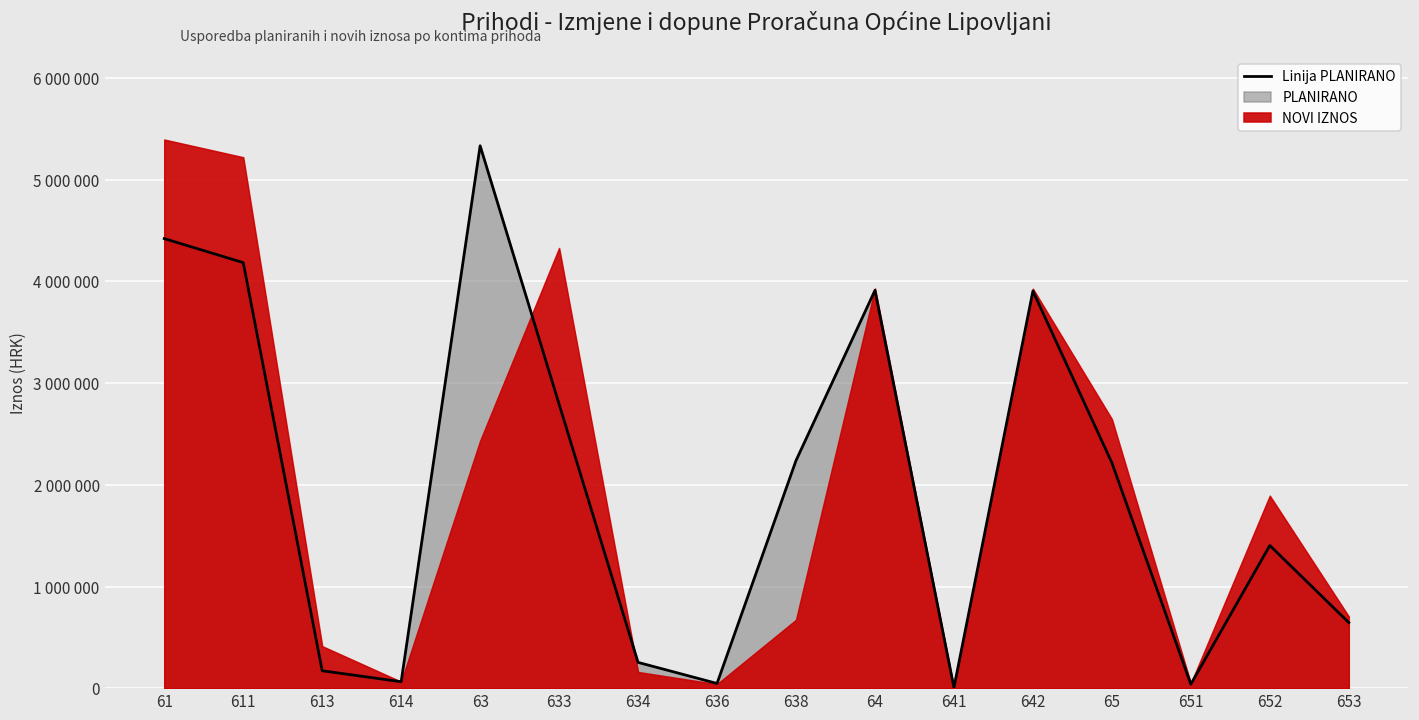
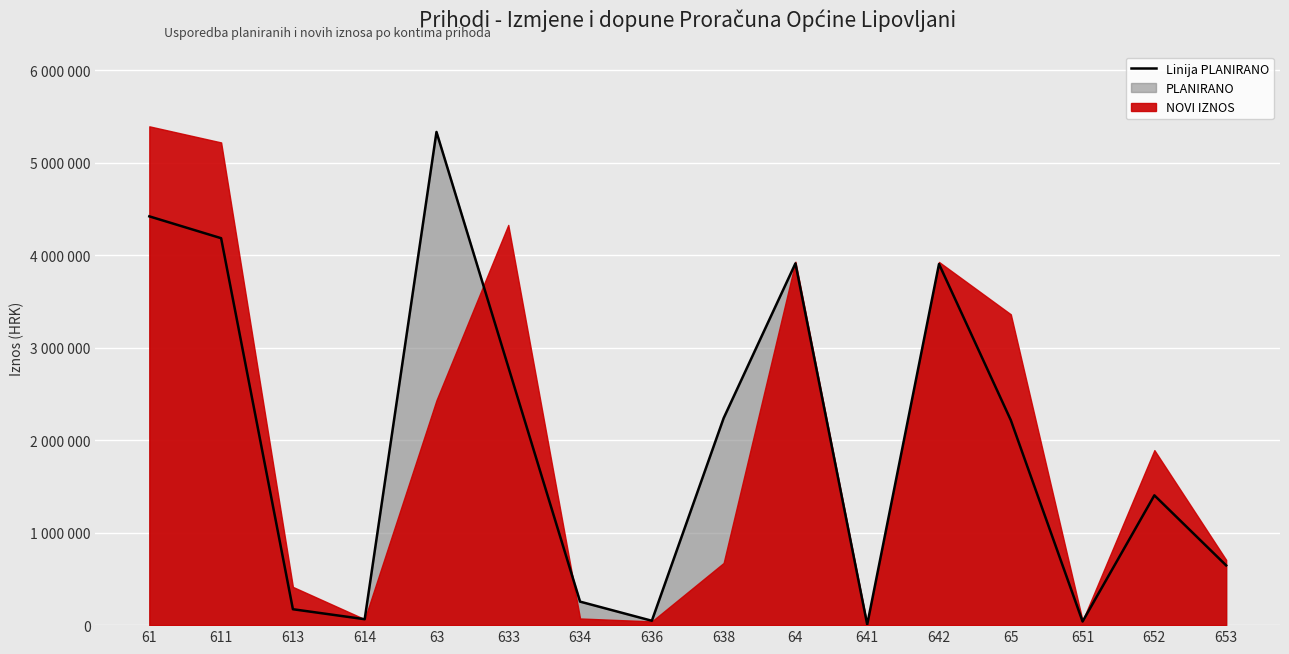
NOVI IZNOS, 634: 200000 -> 100000
NOVI IZNOS, 65: 2600000 -> 3400000
